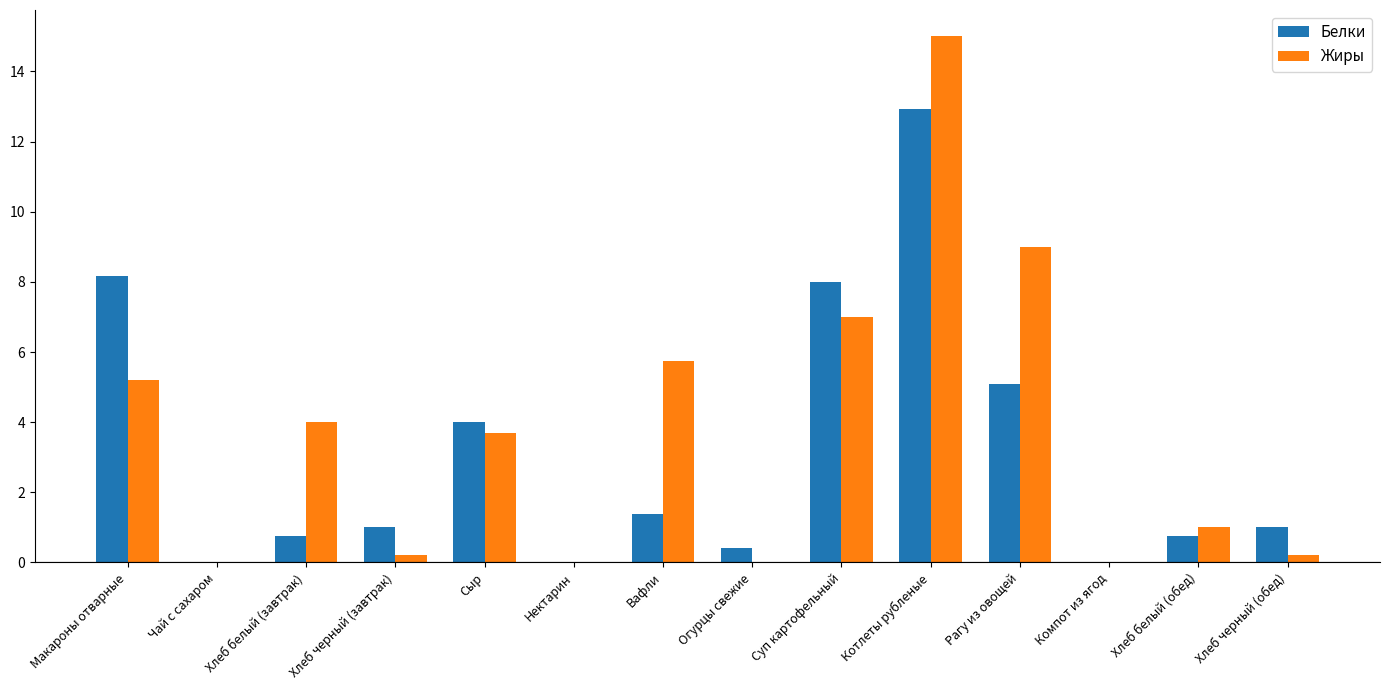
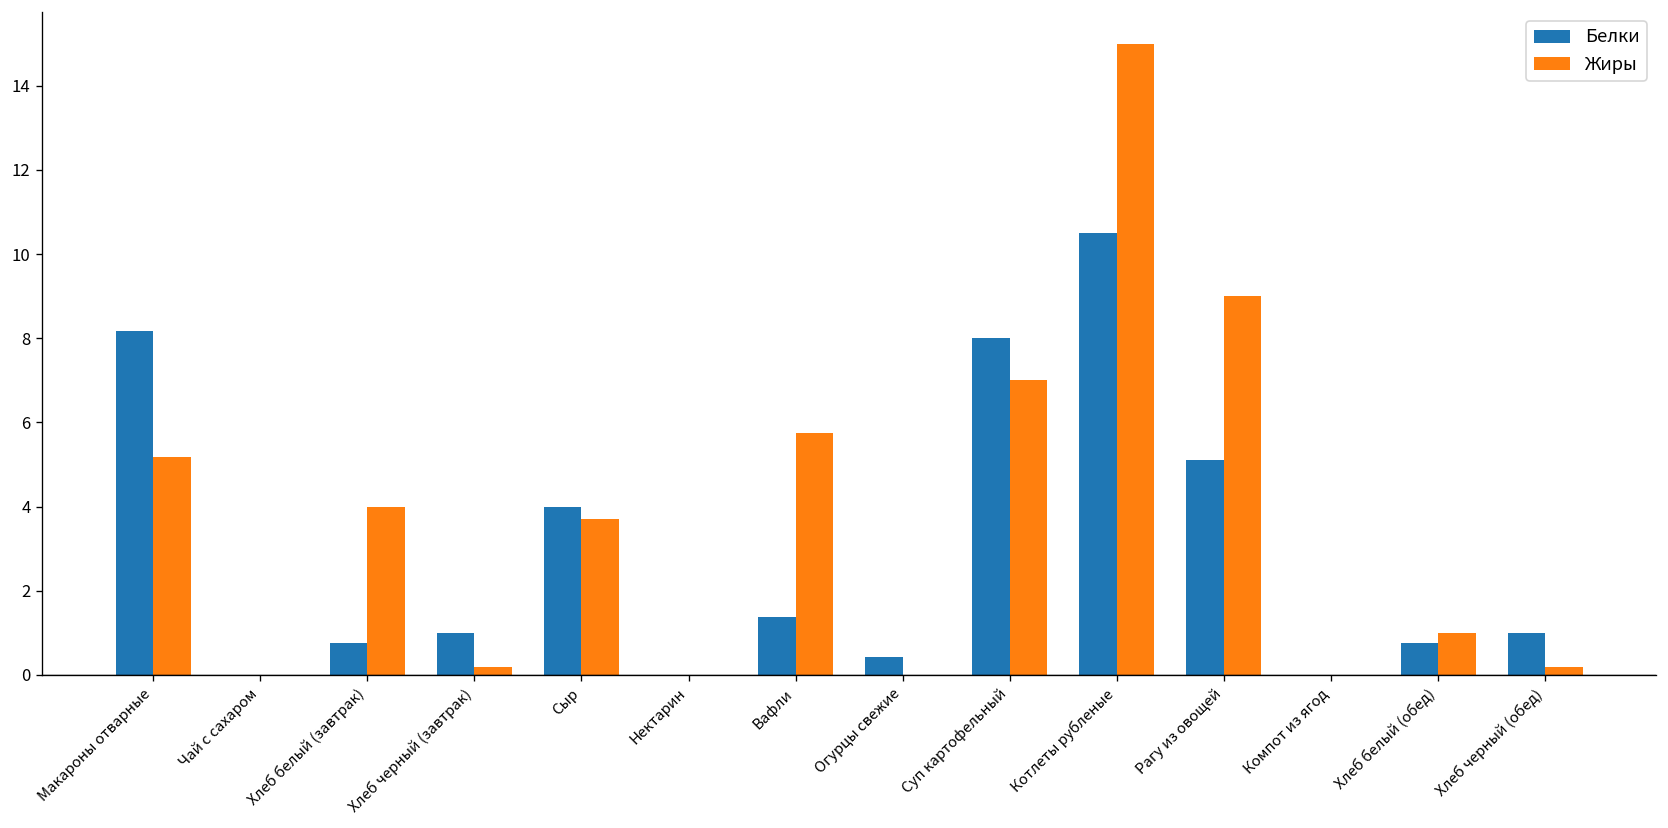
Белки, Котлеты рубленые: 12.9 -> 10.5
